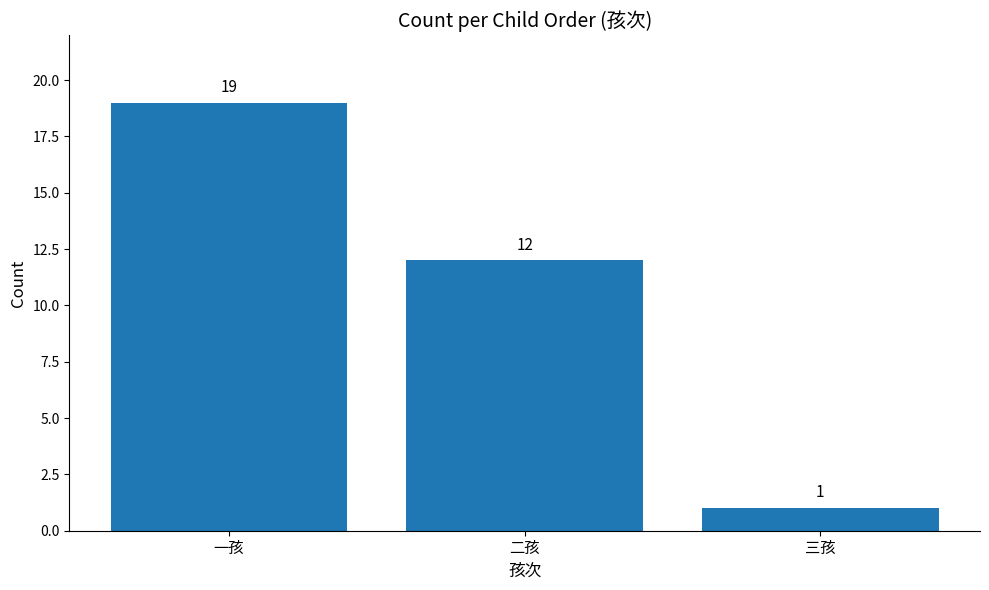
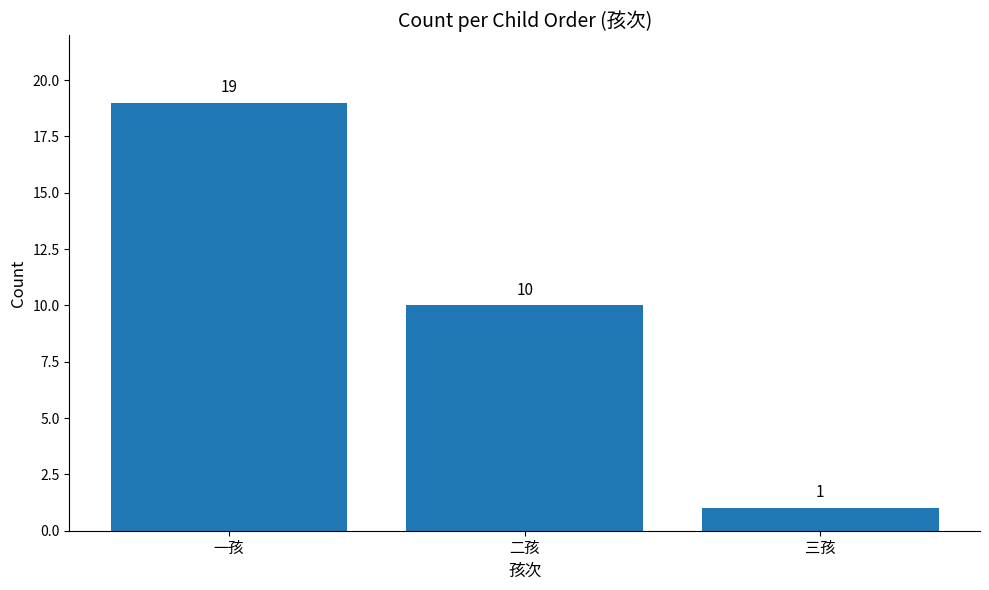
二孩: 12 -> 10
